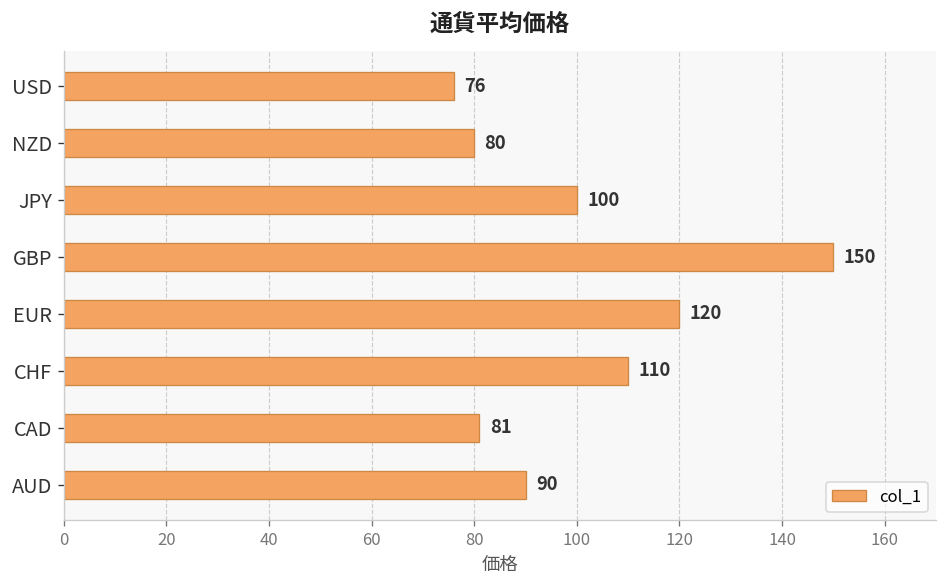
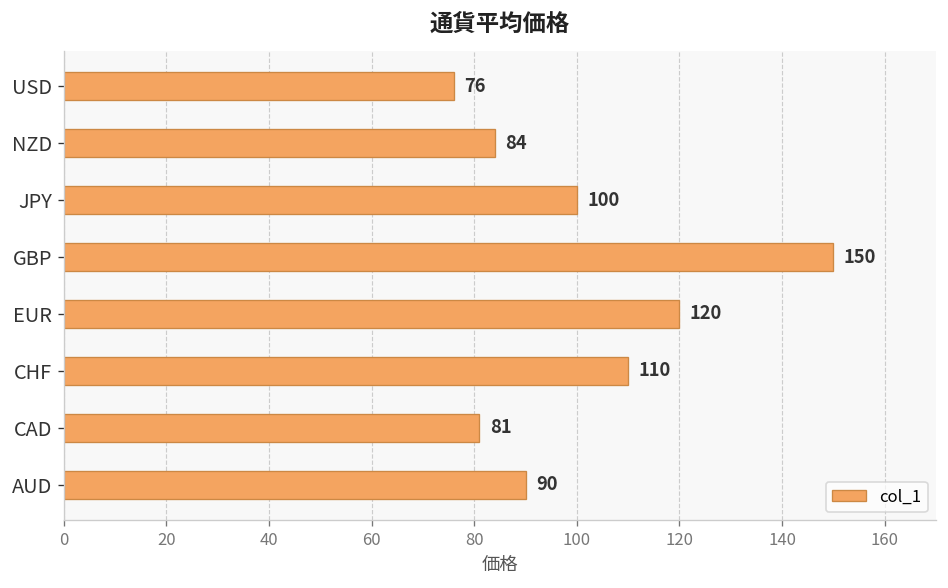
NZD: 80 -> 84
